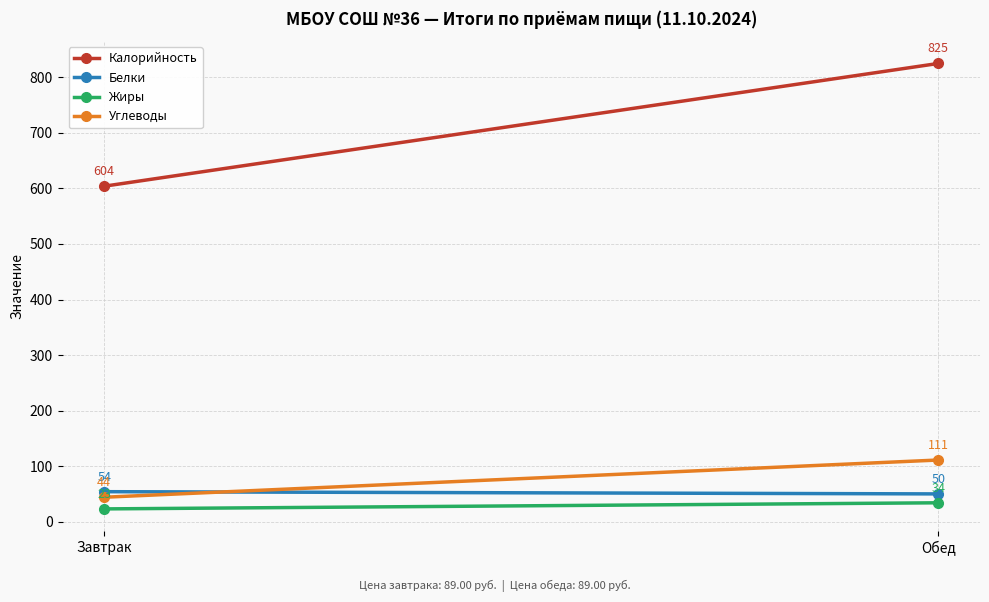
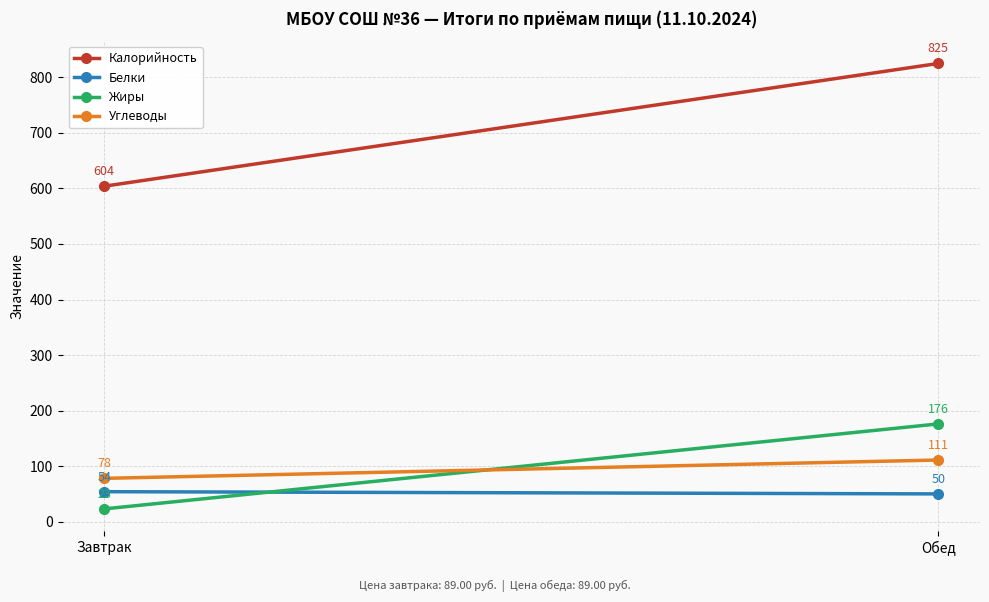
Углеводы, Завтрак: 44 -> 78
Жиры, Обед: 34 -> 176
